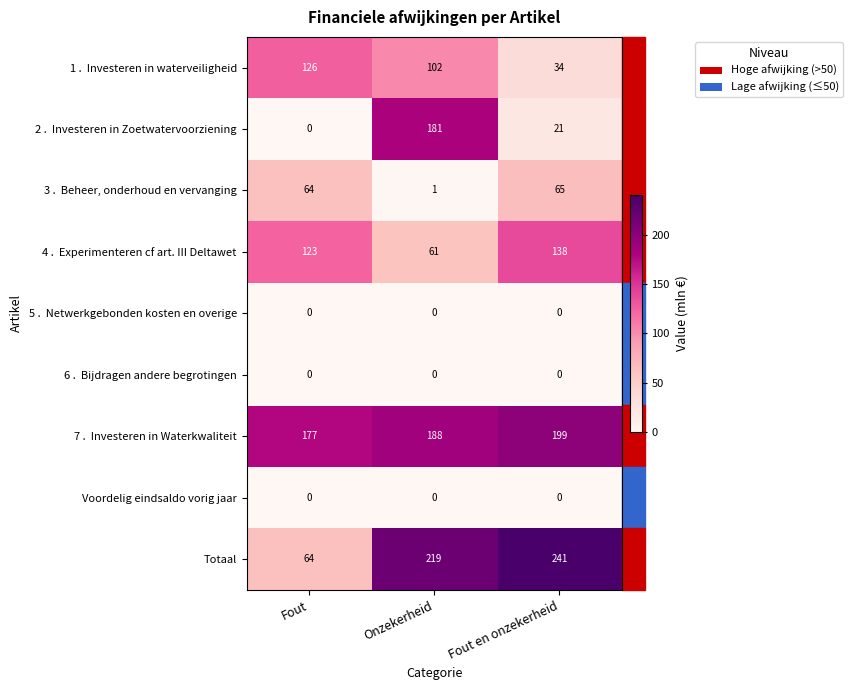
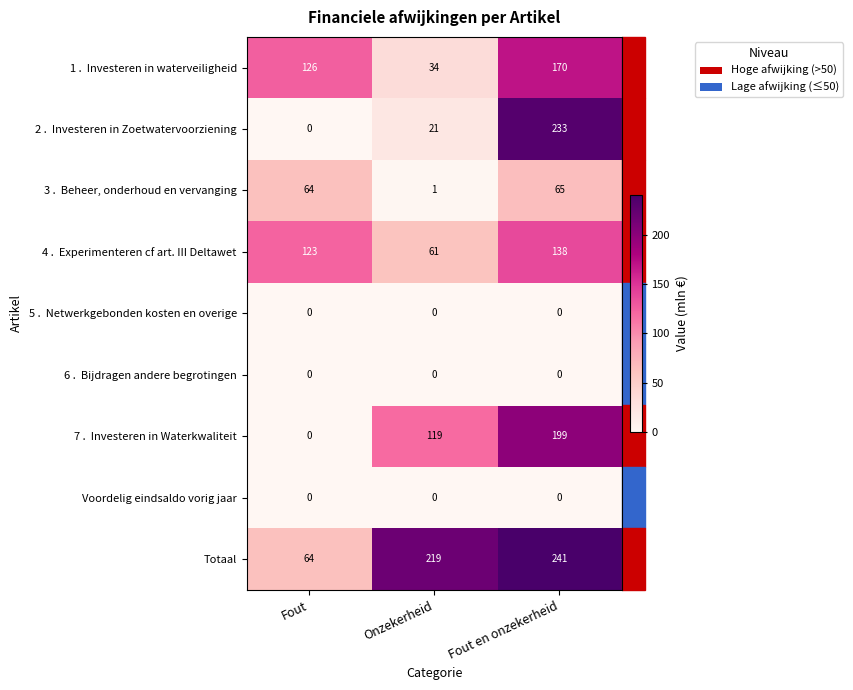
1 . Investeren in waterveiligheid, Onzekerheid: 102 -> 34
1 . Investeren in waterveiligheid, Fout en onzekerheid: 34 -> 170
2 . Investeren in Zoetwatervoorziening, Onzekerheid: 181 -> 21
2 . Investeren in Zoetwatervoorziening, Fout en onzekerheid: 21 -> 233
7 . Investeren in Waterkwaliteit, Fout: 177 -> 0
7 . Investeren in Waterkwaliteit, Onzekerheid: 188 -> 119
